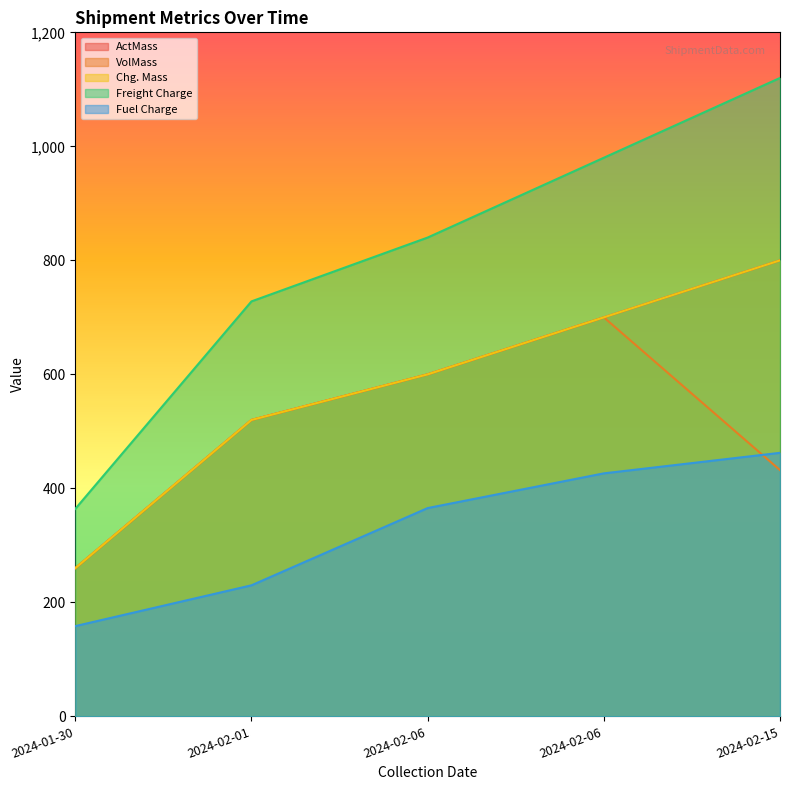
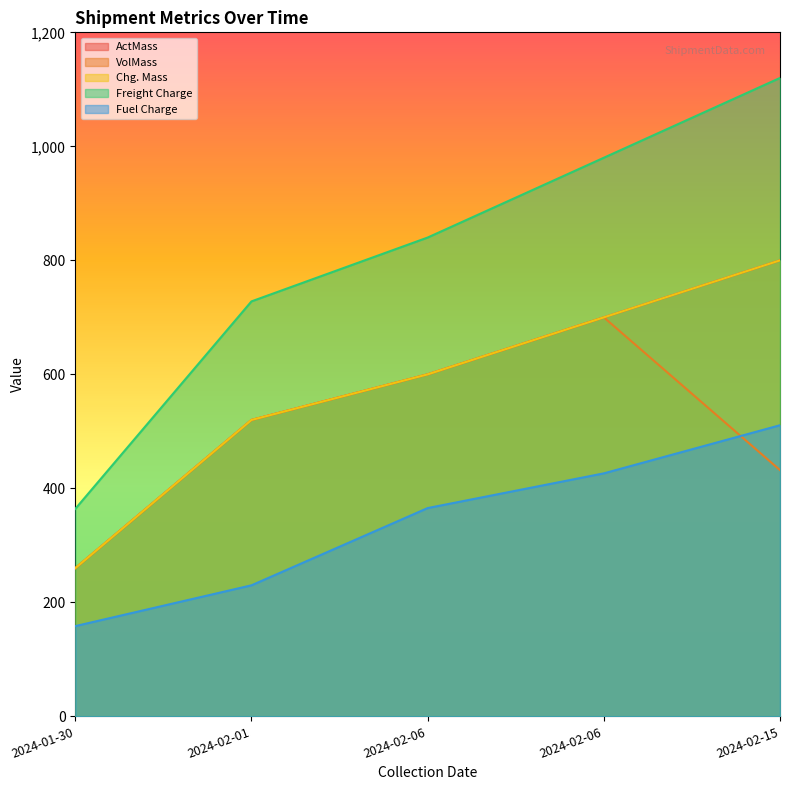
Fuel Charge, 2024-02-15: 460 -> 510
